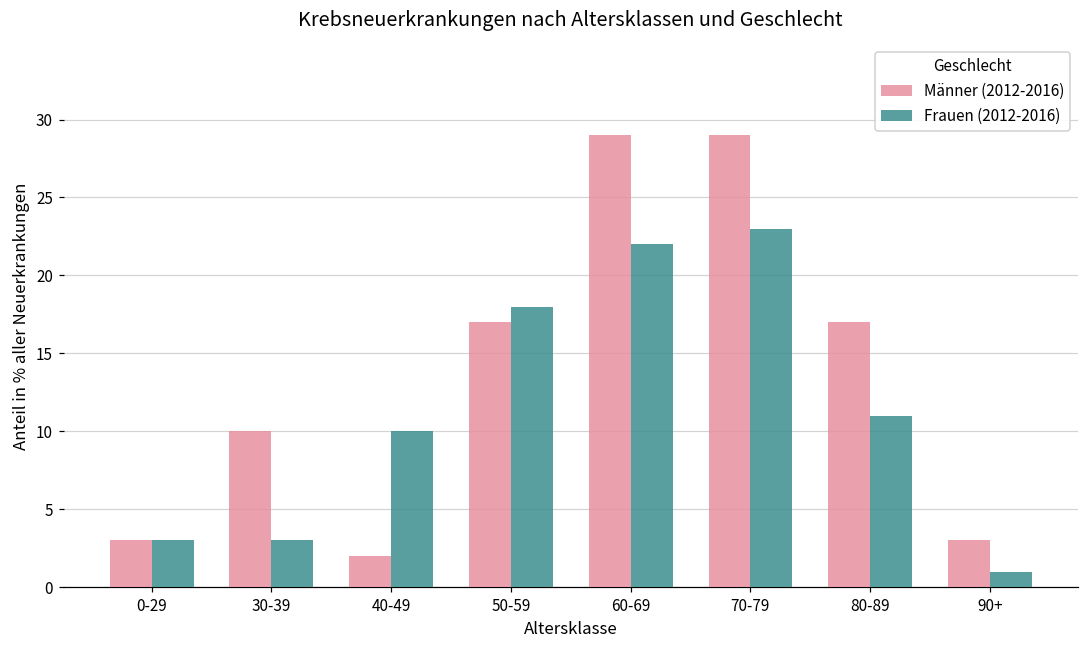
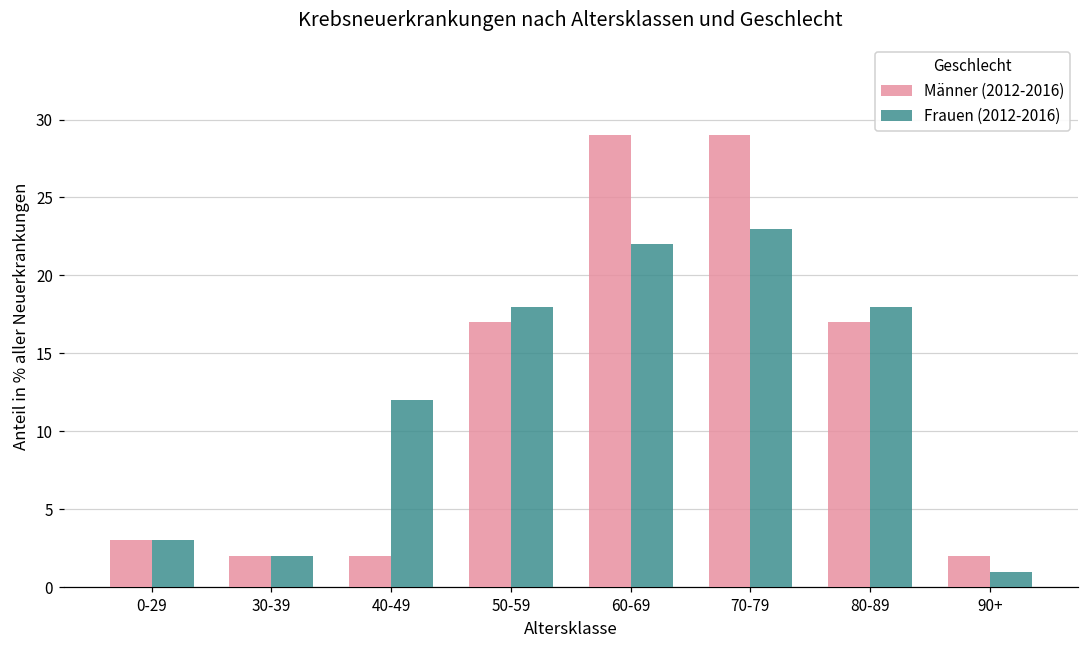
Männer (2012-2016), 30-39: 10 -> 2
Frauen (2012-2016), 30-39: 3 -> 2
Frauen (2012-2016), 40-49: 10 -> 12
Frauen (2012-2016), 80-89: 11 -> 18
Männer (2012-2016), 90+: 3 -> 2
